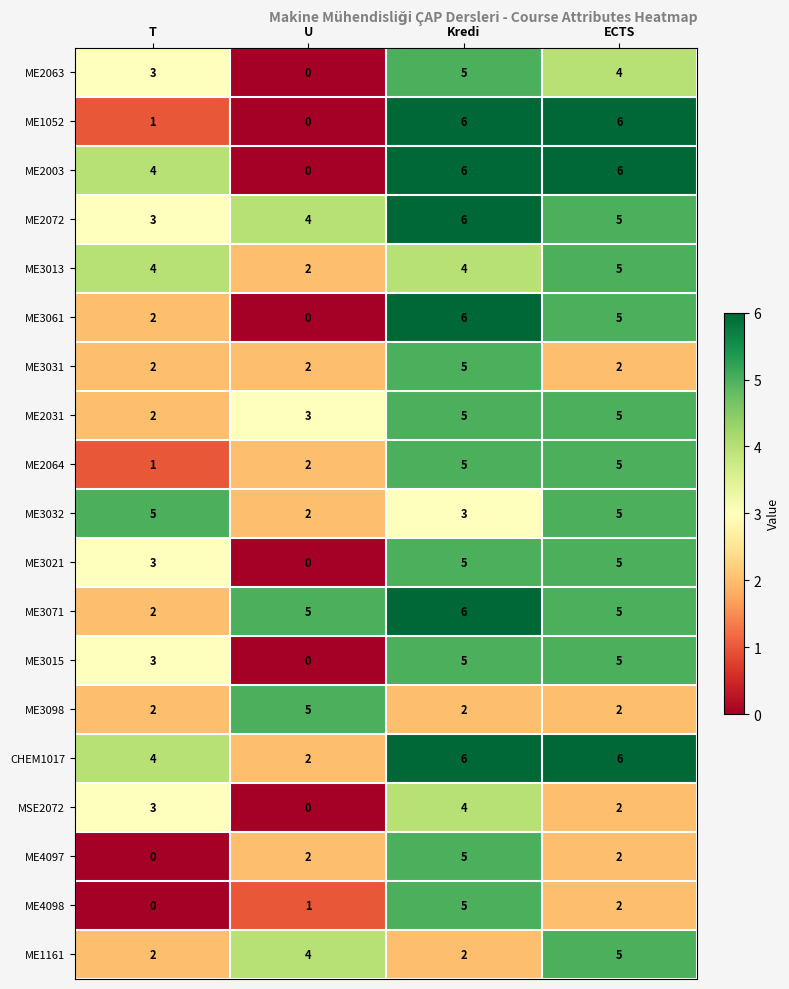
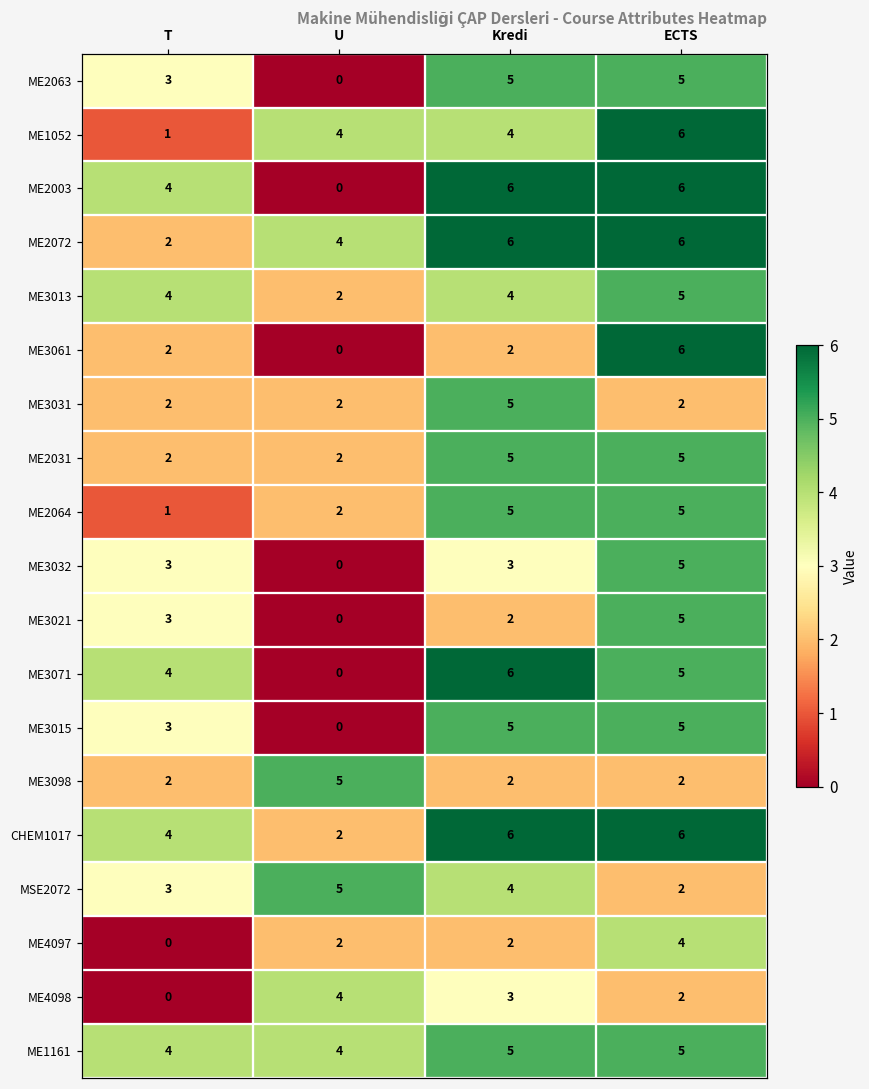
ME2063, ECTS: 4 -> 5
ME1052, U: 0 -> 4
ME1052, Kredi: 6 -> 4
ME2072, T: 3 -> 2
ME2072, ECTS: 5 -> 6
ME3061, Kredi: 6 -> 2
ME3061, ECTS: 5 -> 6
ME2031, U: 3 -> 2
ME3032, T: 5 -> 3
ME3032, U: 2 -> 0
ME3021, Kredi: 5 -> 2
ME3071, T: 2 -> 4
ME3071, U: 5 -> 0
MSE2072, U: 0 -> 5
ME4097, Kredi: 5 -> 2
ME4097, ECTS: 2 -> 4
ME4098, U: 1 -> 4
ME4098, Kredi: 5 -> 3
ME1161, T: 2 -> 4
ME1161, Kredi: 2 -> 5
